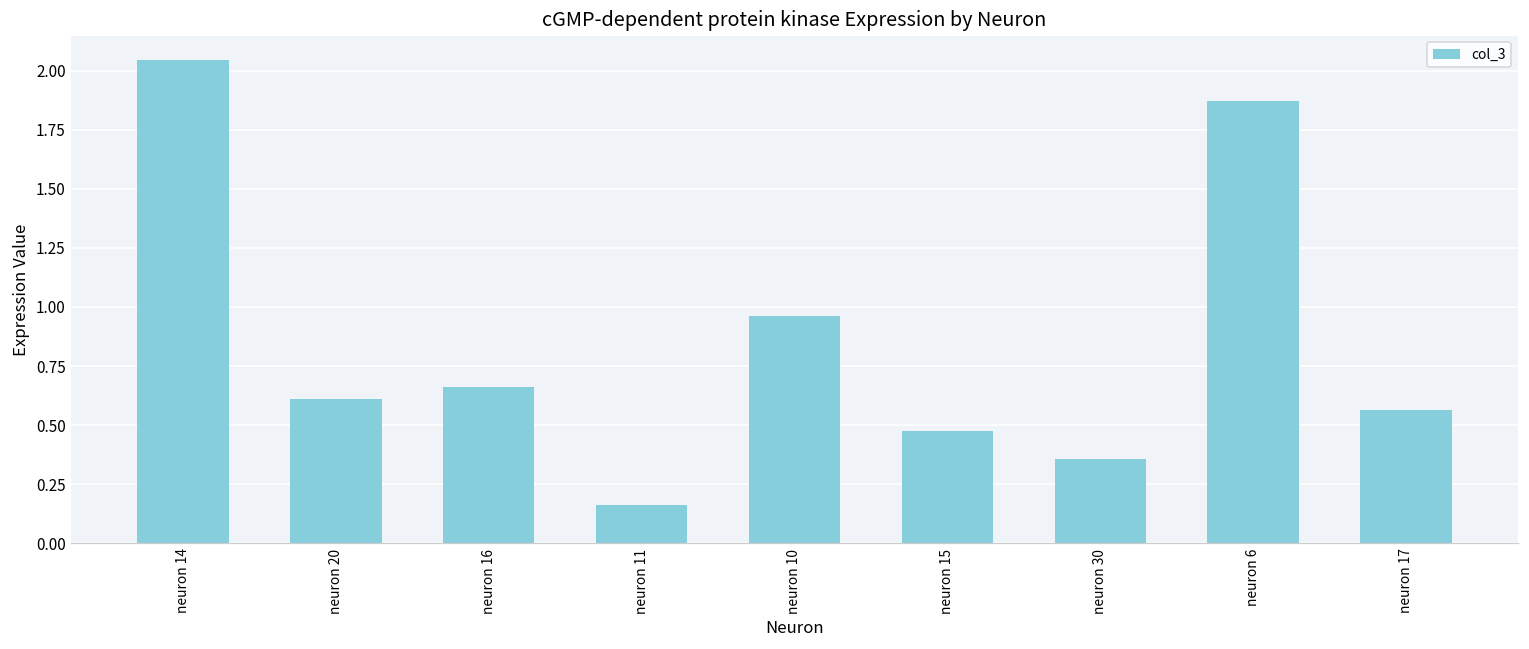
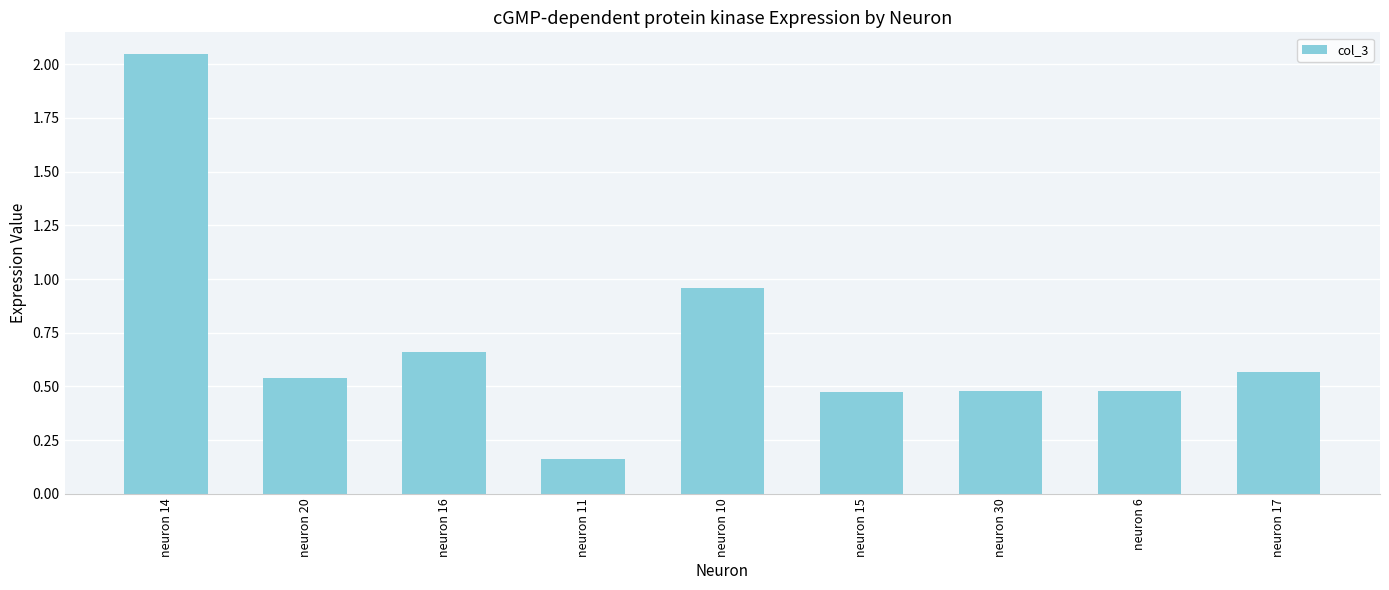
neuron 20: 0.61 -> 0.54
neuron 30: 0.36 -> 0.48
neuron 6: 1.87 -> 0.48
